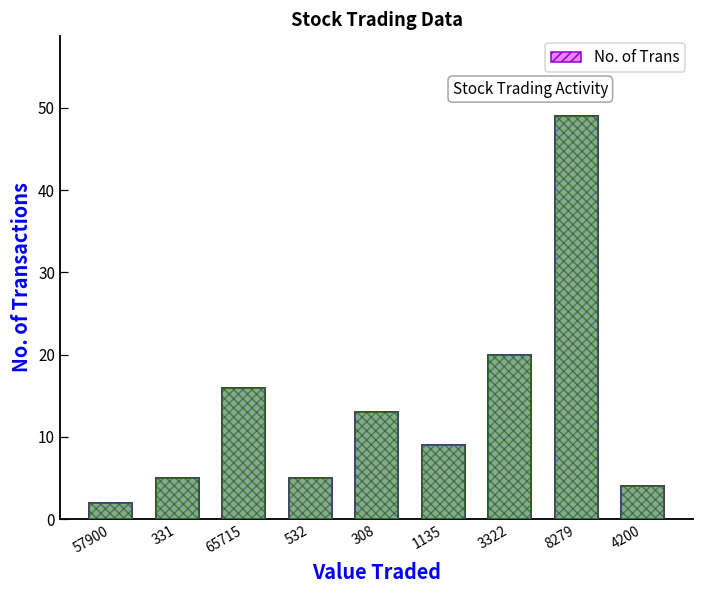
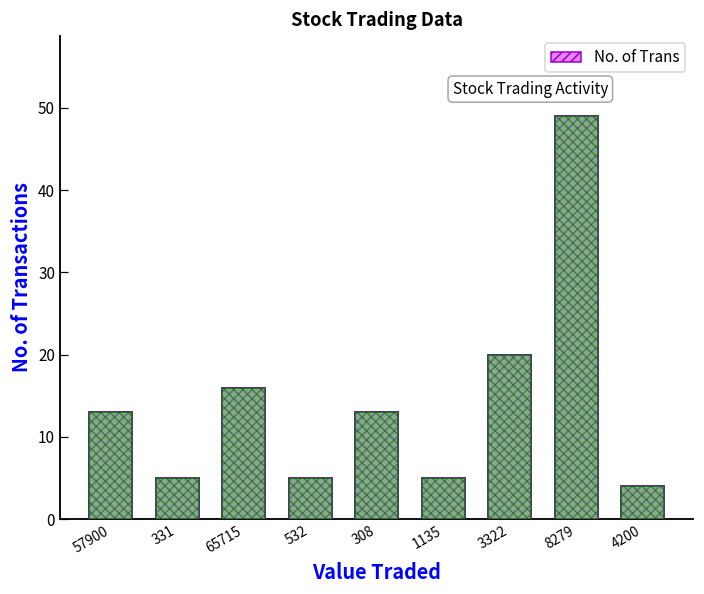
57900: 2 -> 13
1135: 9 -> 5
